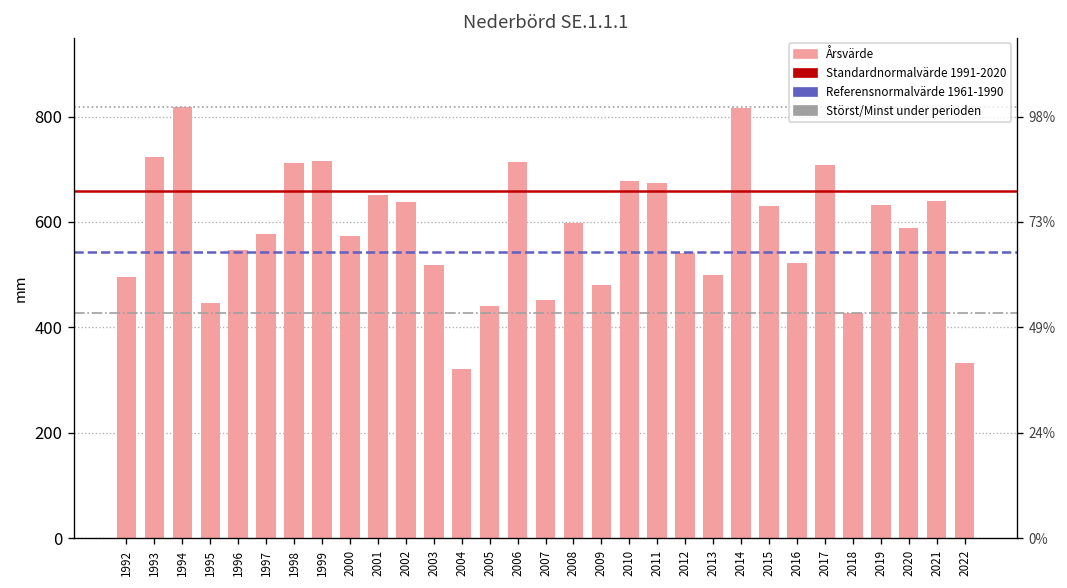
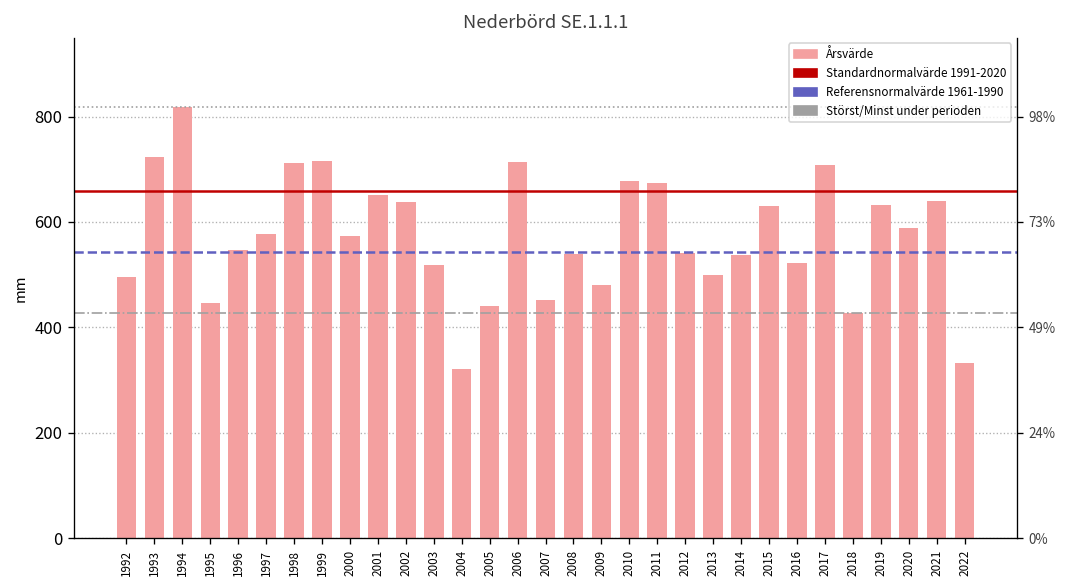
2008: 600 -> 540
2014: 820 -> 540
